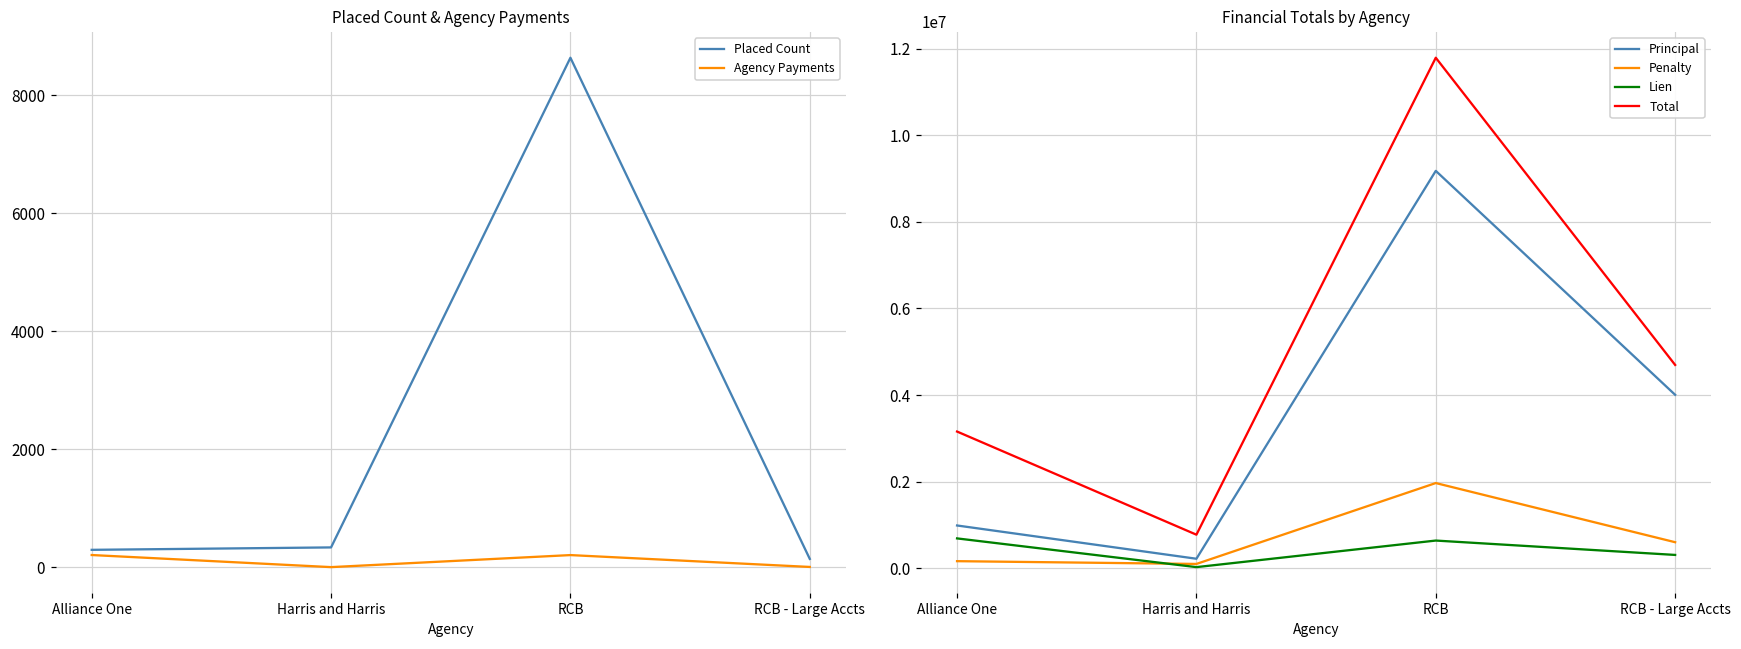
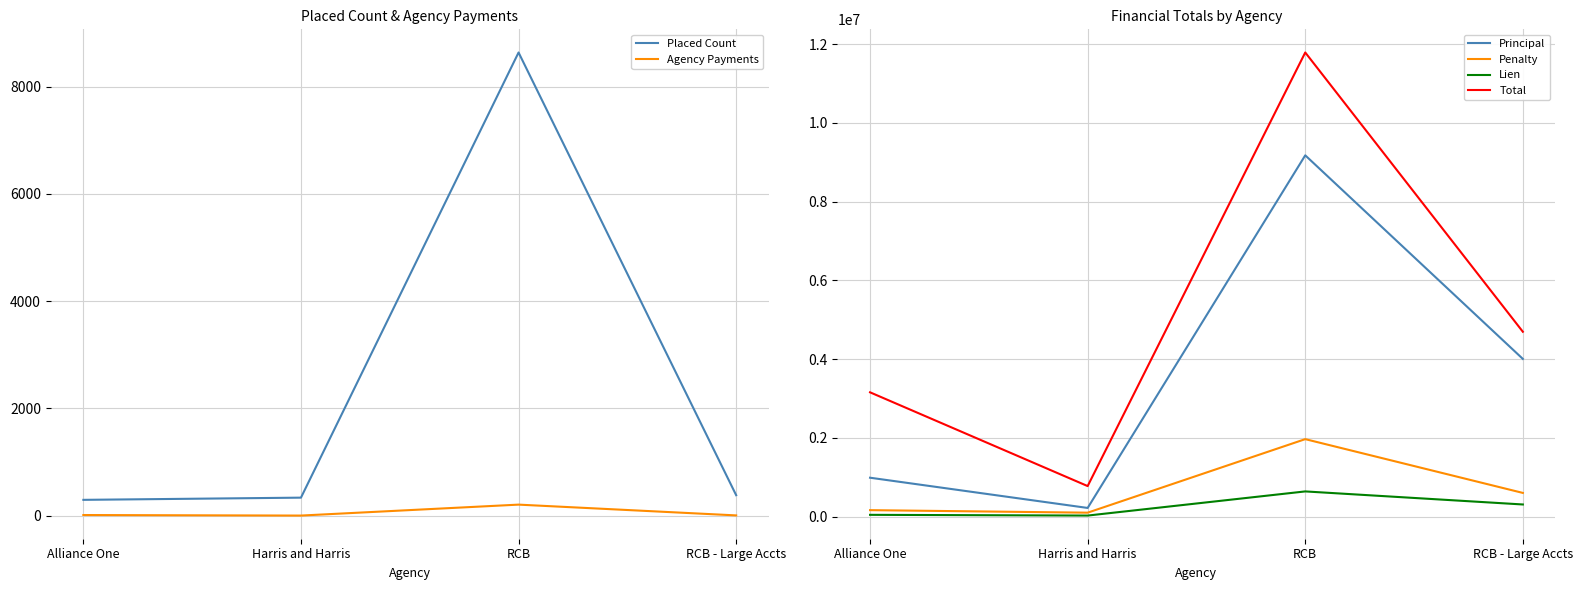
Placed Count & Agency Payments, Agency Payments, Alliance One: 200 -> 0
Placed Count & Agency Payments, Placed Count, RCB - Large Accts: 100 -> 400
Financial Totals by Agency, Lien, Alliance One: 700000 -> 0
